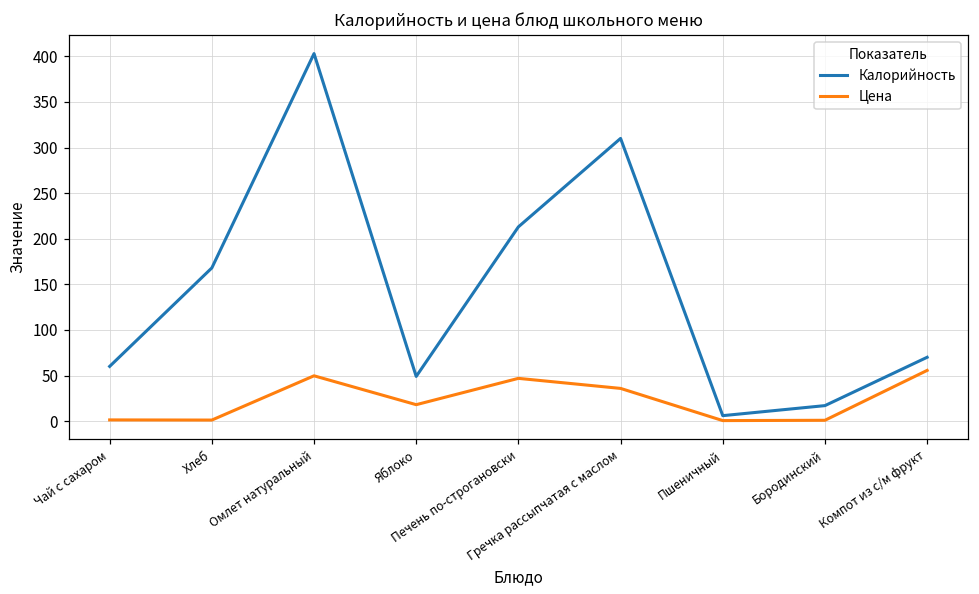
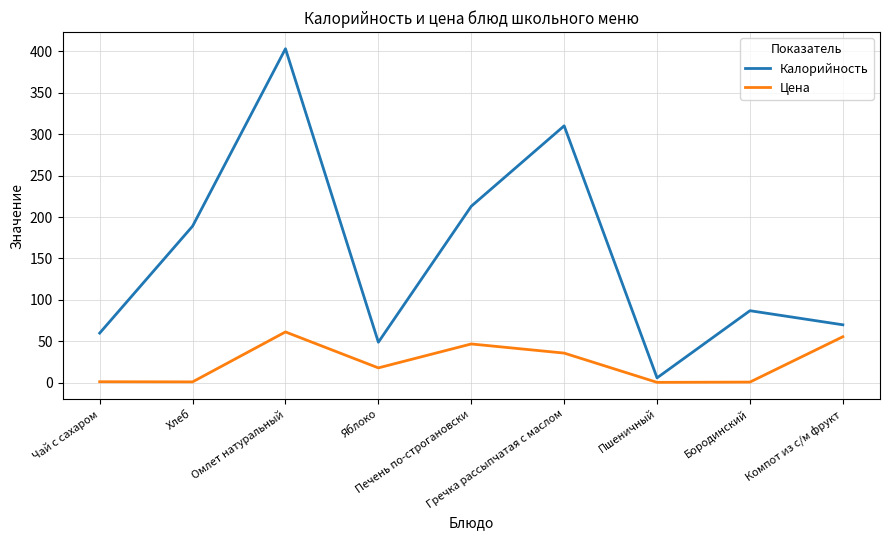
Калорийность, Хлеб: 170 -> 190
Цена, Омлет натуральный: 50 -> 60
Калорийность, Бородинский: 20 -> 90
